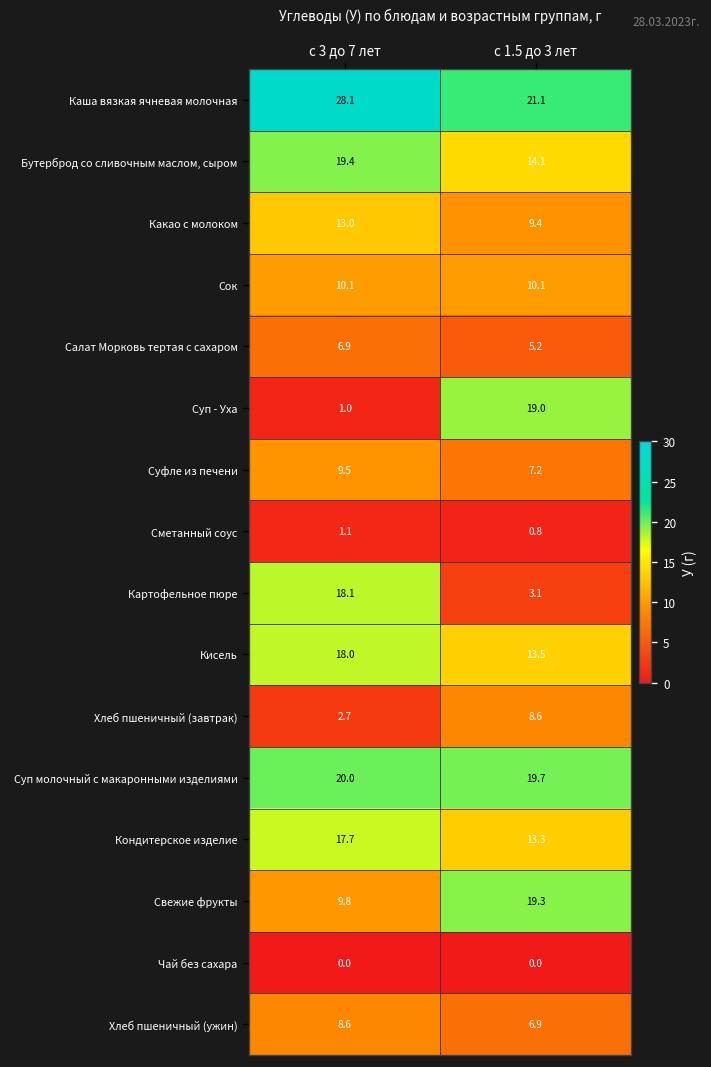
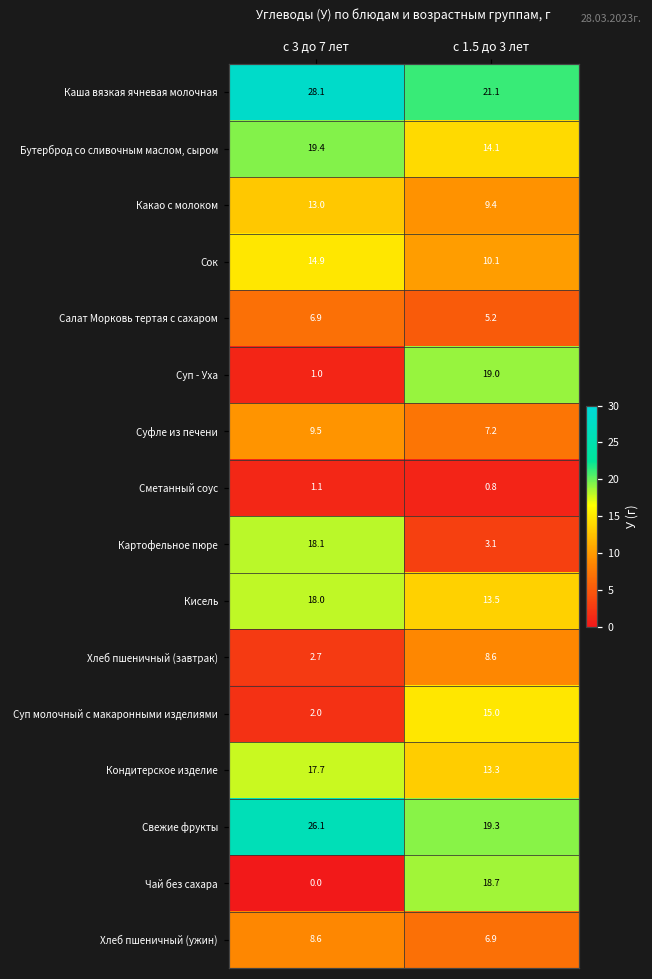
Сок, с 3 до 7 лет: 10.1 -> 14.9
Суп молочный с макаронными изделиями, с 3 до 7 лет: 20.0 -> 2.0
Суп молочный с макаронными изделиями, с 1.5 до 3 лет: 19.7 -> 15.0
Свежие фрукты, с 3 до 7 лет: 9.8 -> 26.1
Чай без сахара, с 1.5 до 3 лет: 0.0 -> 18.7
